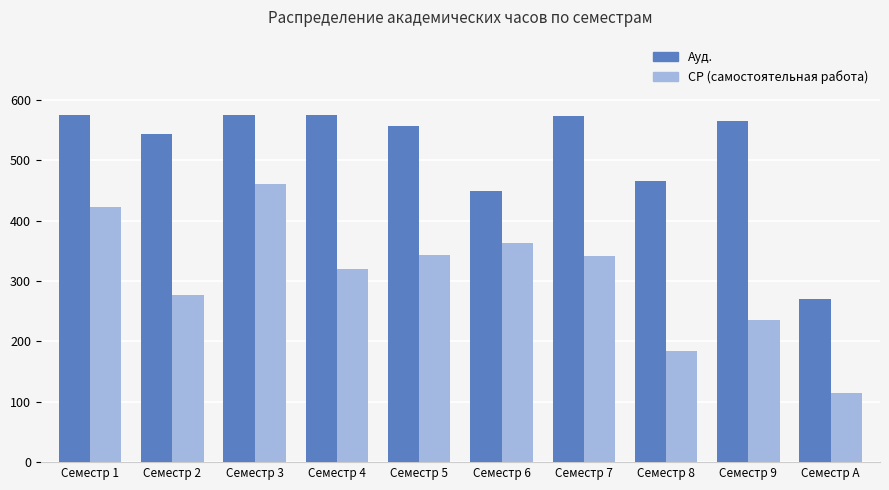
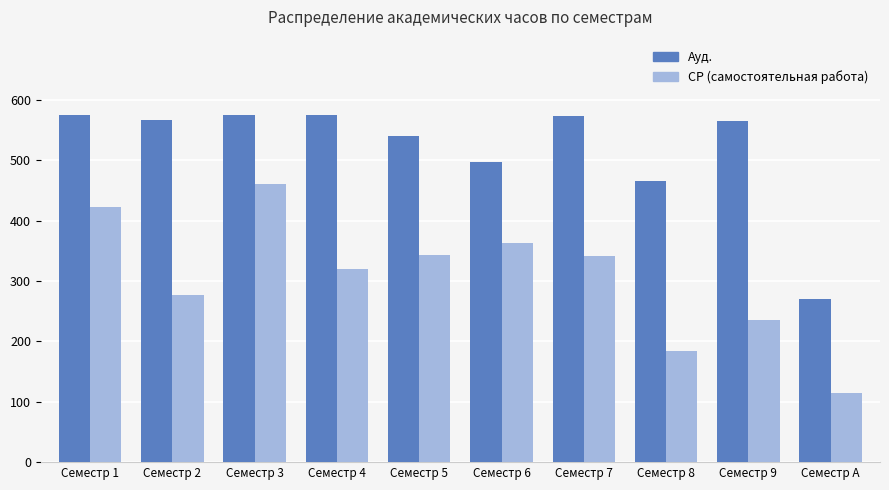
Ауд., Семестр 2: 540 -> 570
Ауд., Семестр 5: 560 -> 540
Ауд., Семестр 6: 450 -> 500
